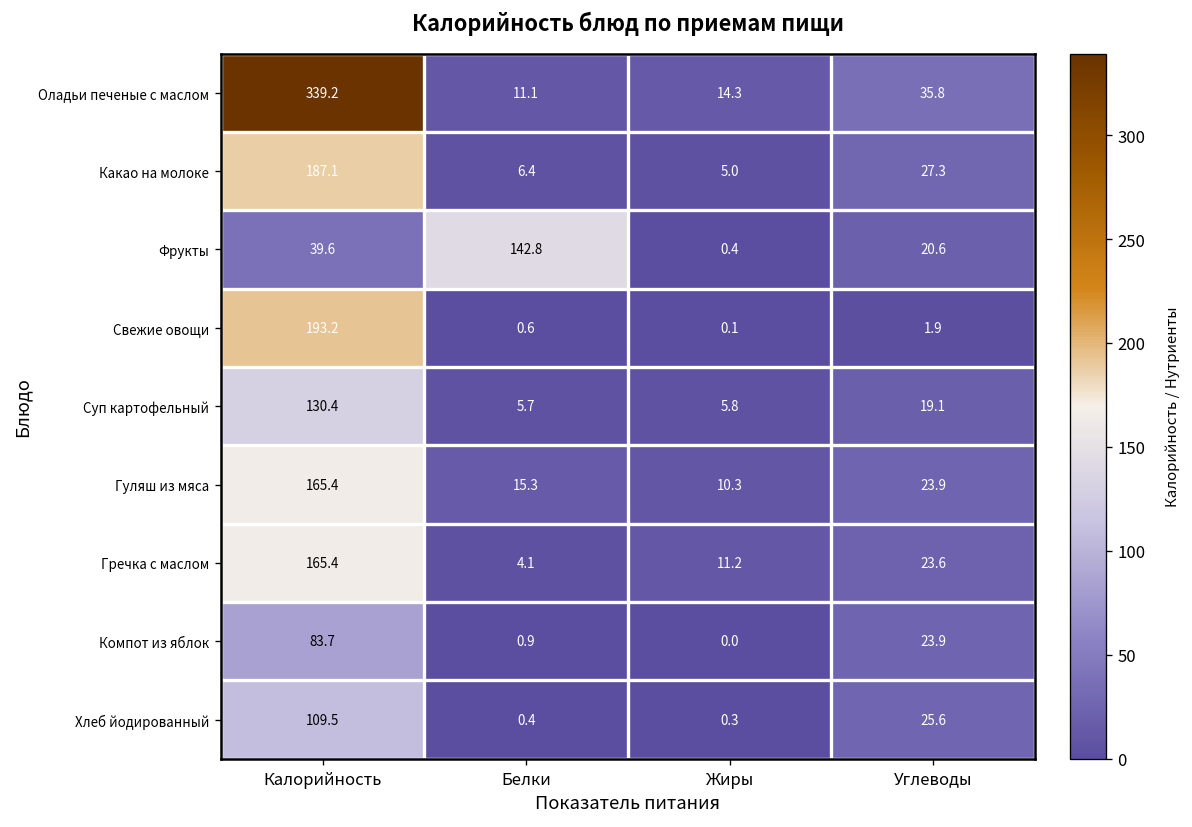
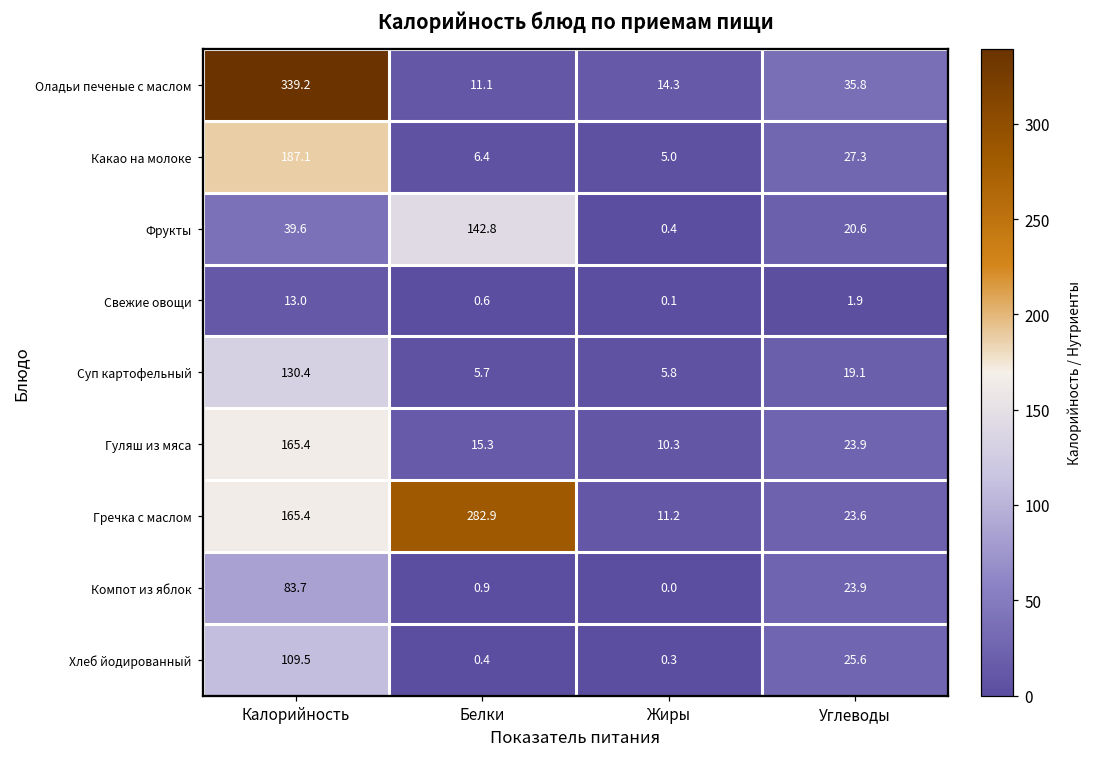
Свежие овощи, Калорийность: 193.2 -> 13.0
Гречка с маслом, Белки: 4.1 -> 282.9
